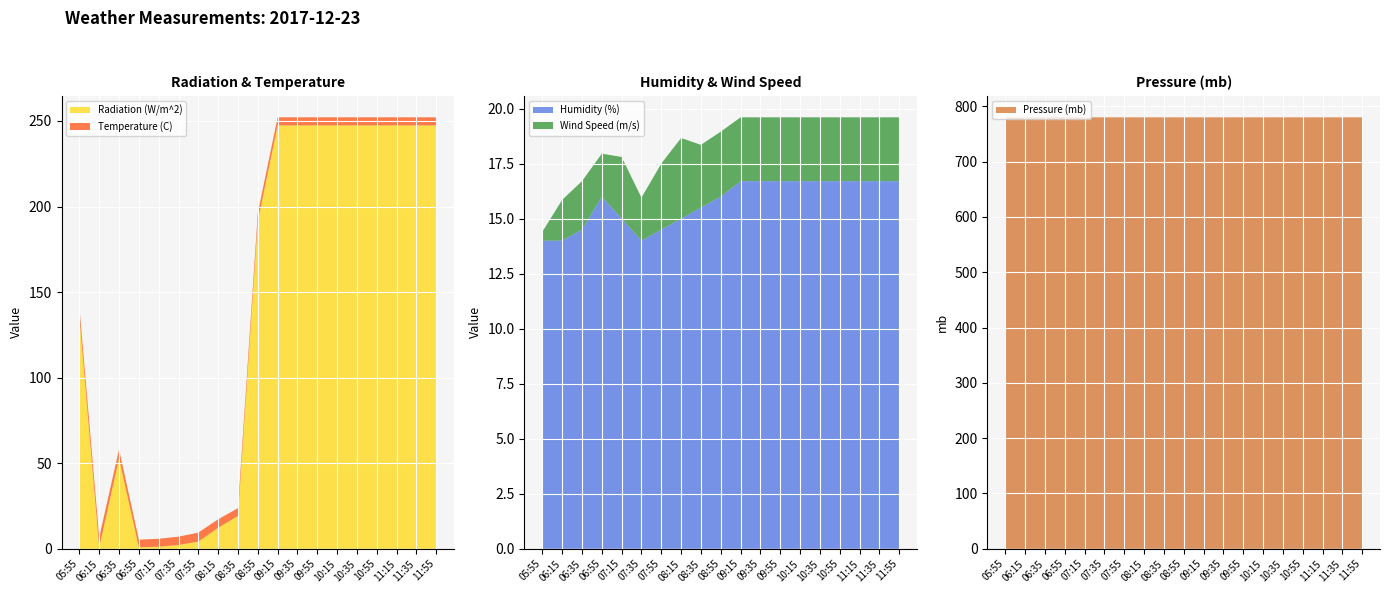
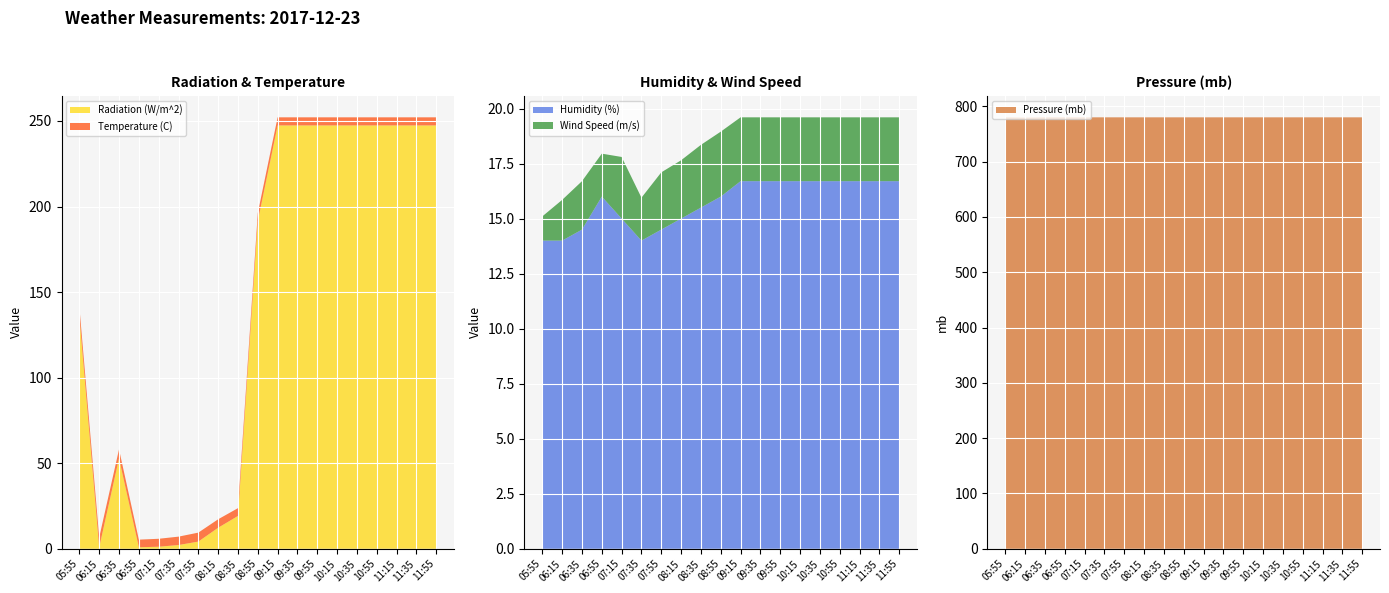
Humidity & Wind Speed, Wind Speed (m/s), 05:55: 0.4 -> 1.1
Humidity & Wind Speed, Wind Speed (m/s), 07:55: 3.0 -> 2.6
Humidity & Wind Speed, Wind Speed (m/s), 08:15: 3.7 -> 2.6
